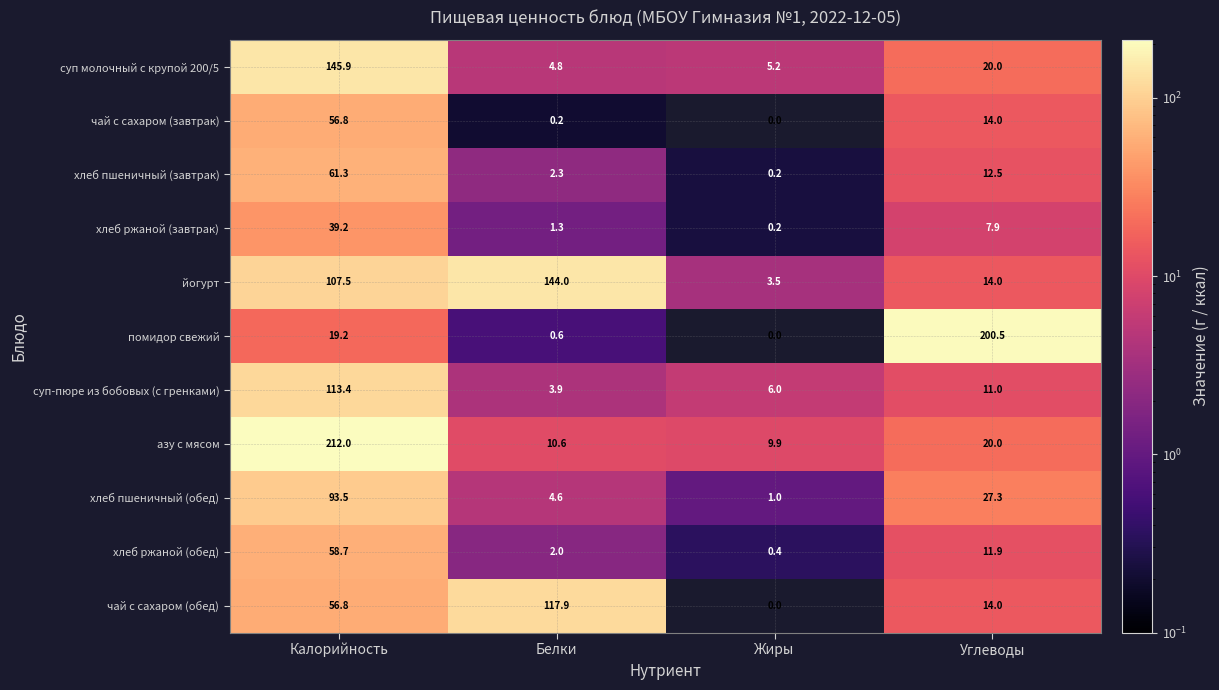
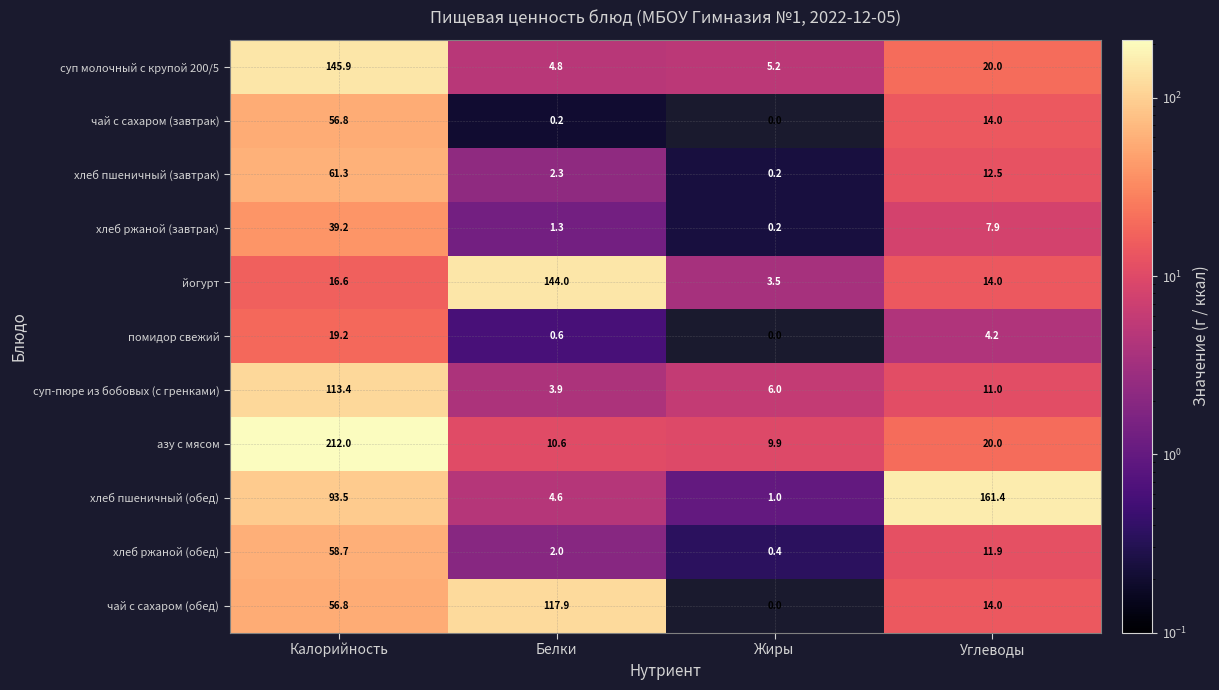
йогурт, Калорийность: 107.5 -> 16.6
помидор свежий, Углеводы: 200.5 -> 4.2
хлеб пшеничный (обед), Углеводы: 27.3 -> 161.4
